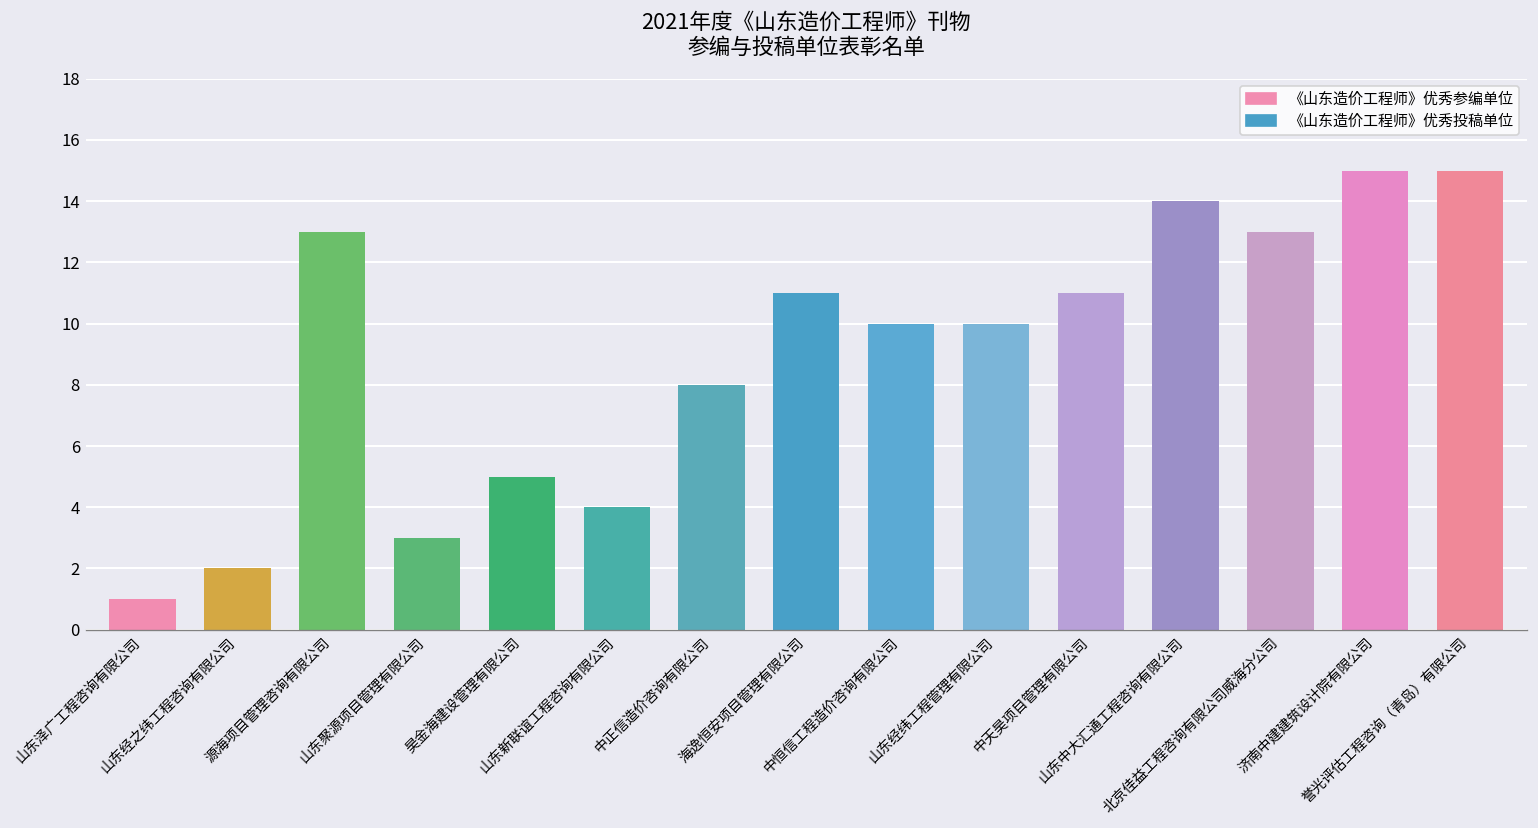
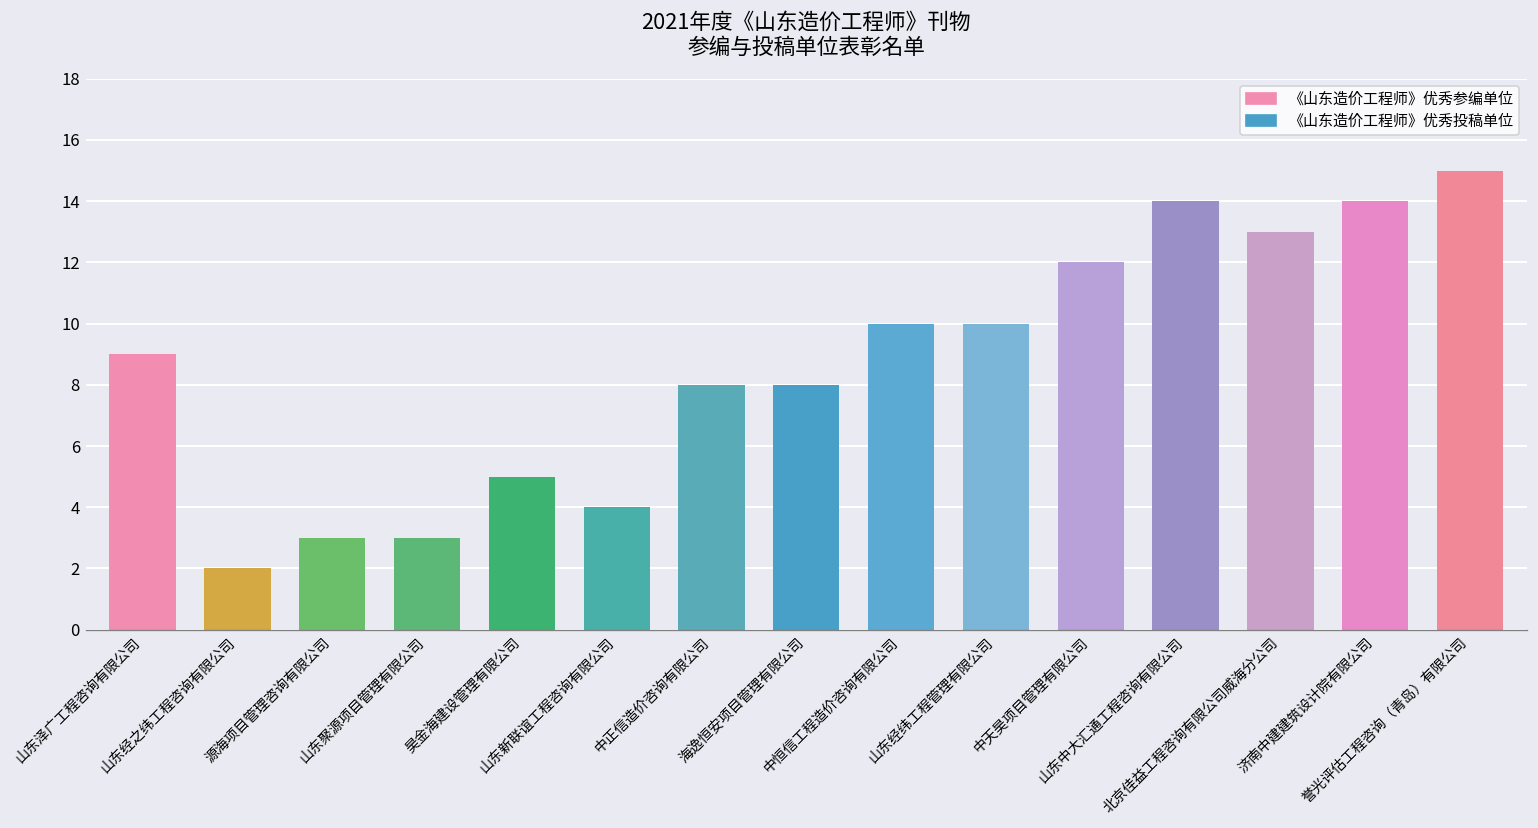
山东泽广工程咨询有限公司: 1 -> 9
源海项目管理咨询有限公司: 13 -> 3
海逸恒安项目管理有限公司: 11 -> 8
中天昊项目管理有限公司: 11 -> 12
济南中建建筑设计院有限公司: 15 -> 14
